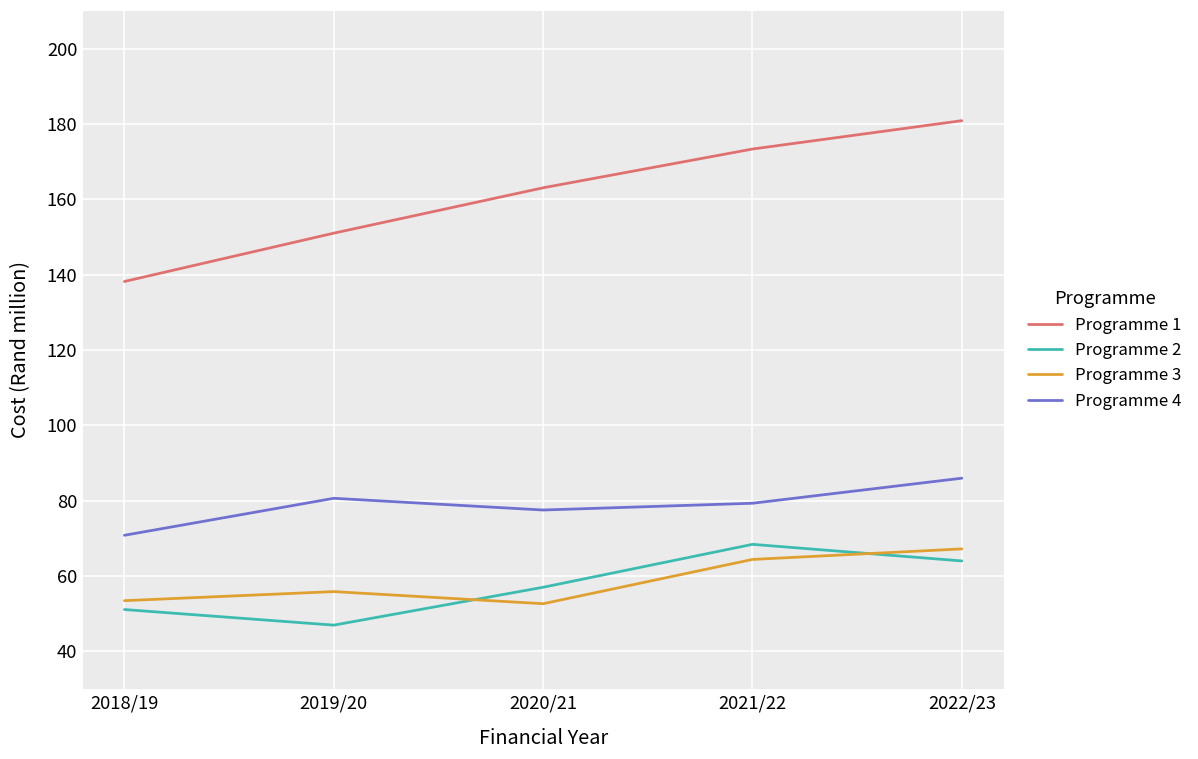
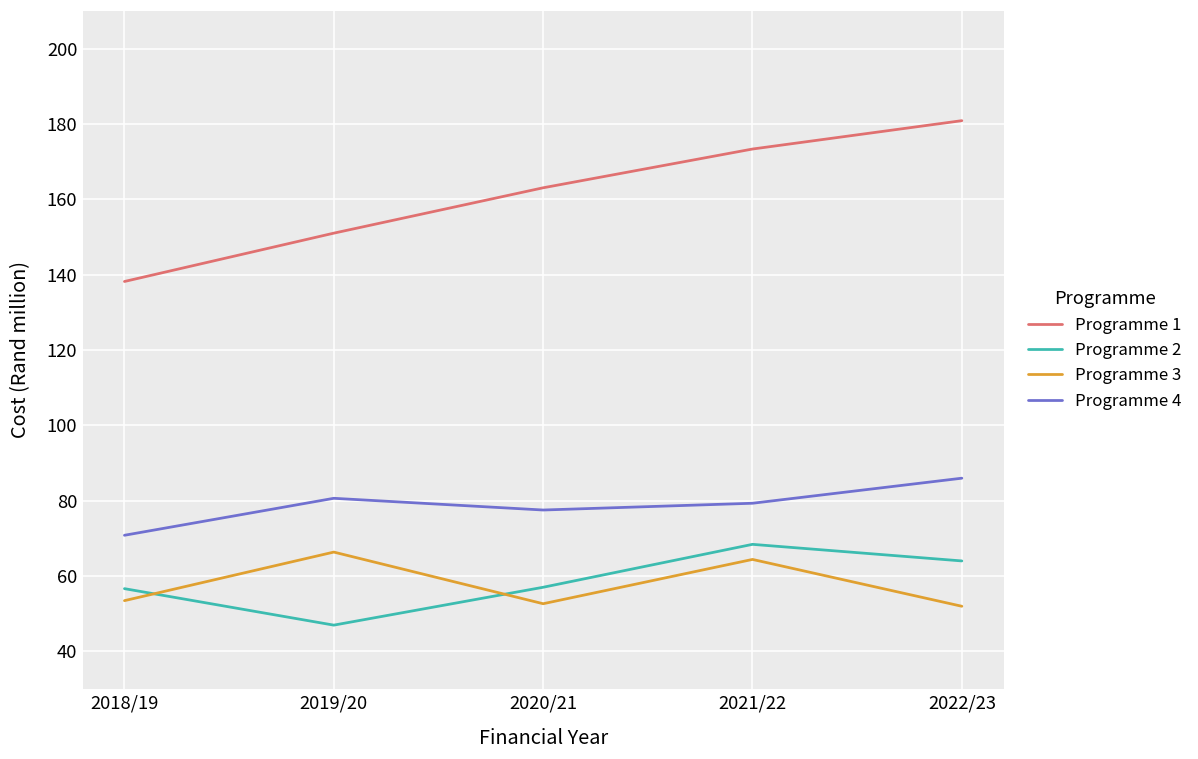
Programme 2, 2018/19: 51 -> 57
Programme 3, 2019/20: 56 -> 66
Programme 3, 2022/23: 67 -> 52
